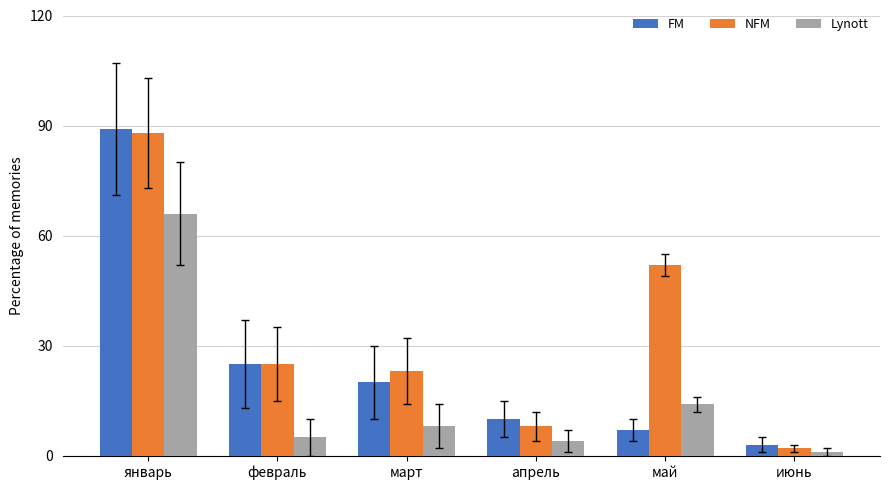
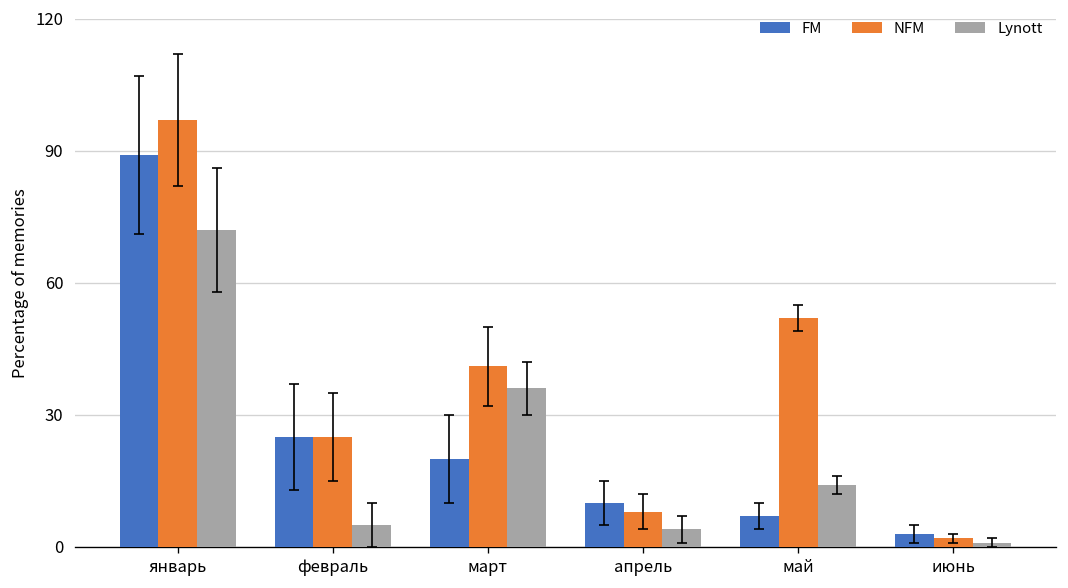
NFM, январь: 88 -> 97
Lynott, январь: 66 -> 72
NFM, март: 23 -> 41
Lynott, март: 8 -> 36
